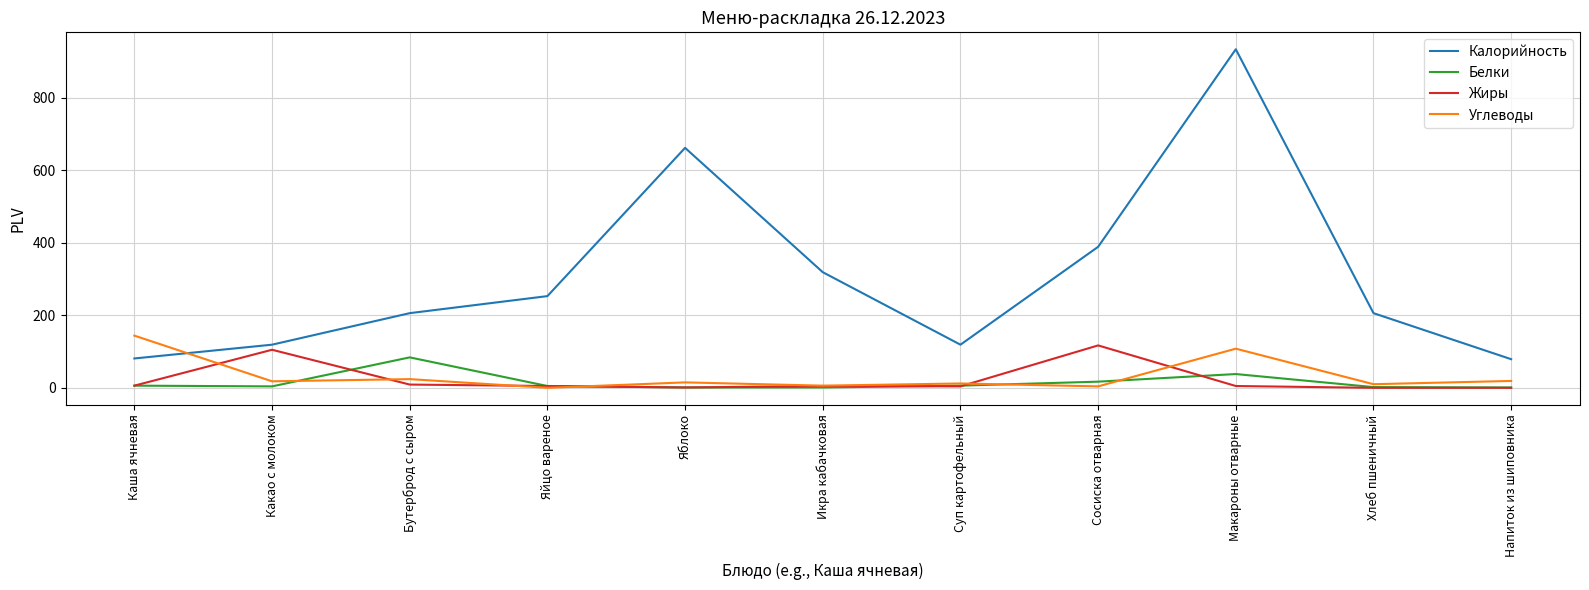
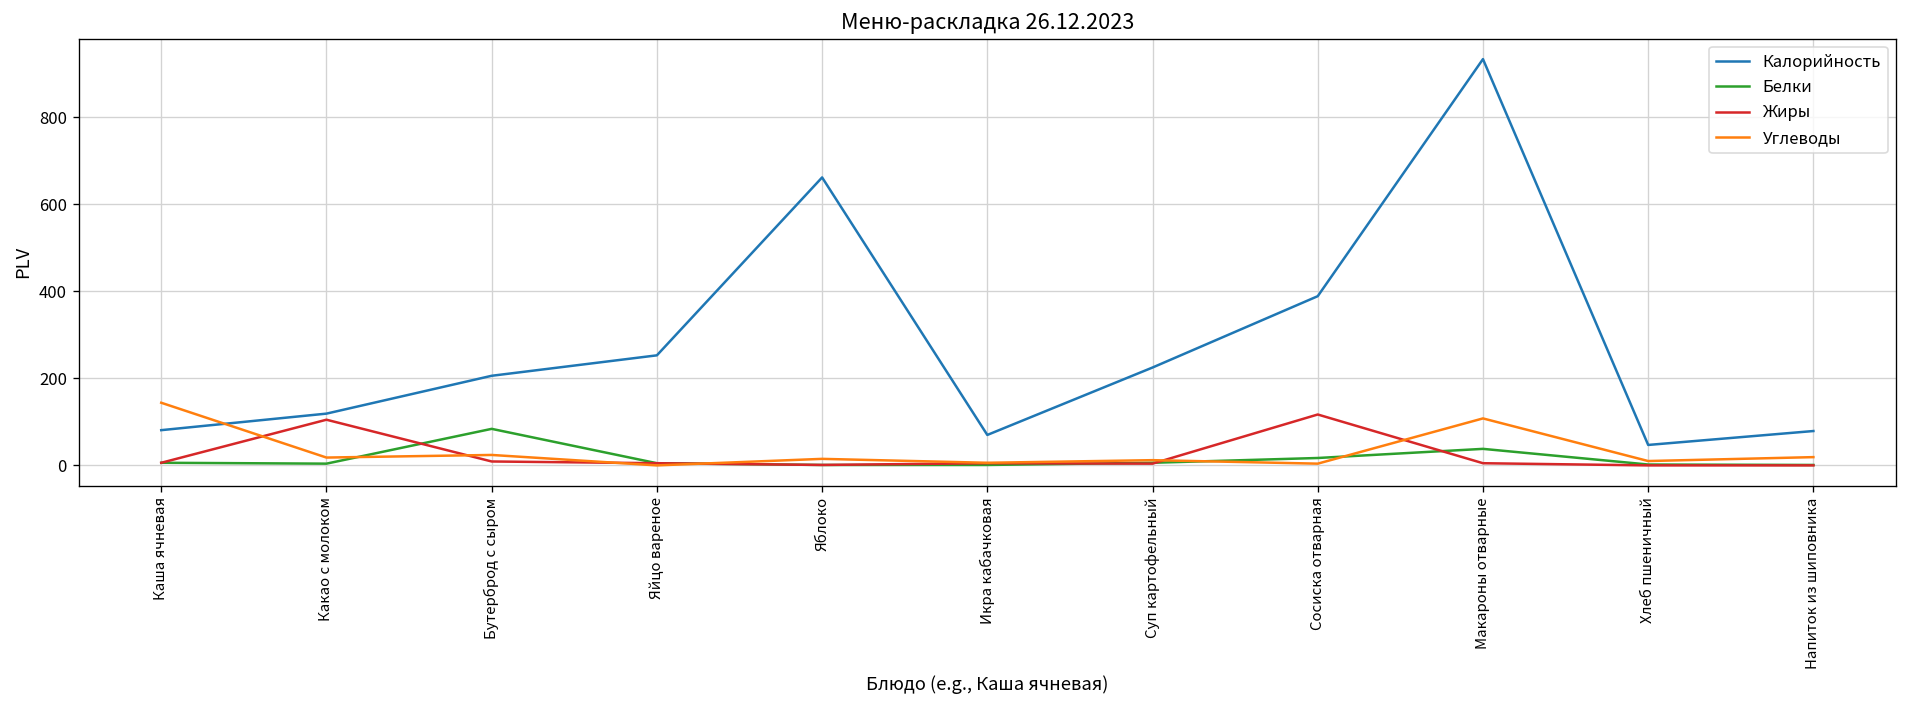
Калорийность, Икра кабачковая: 320 -> 70
Калорийность, Суп картофельный: 120 -> 230
Калорийность, Хлеб пшеничный: 210 -> 50
